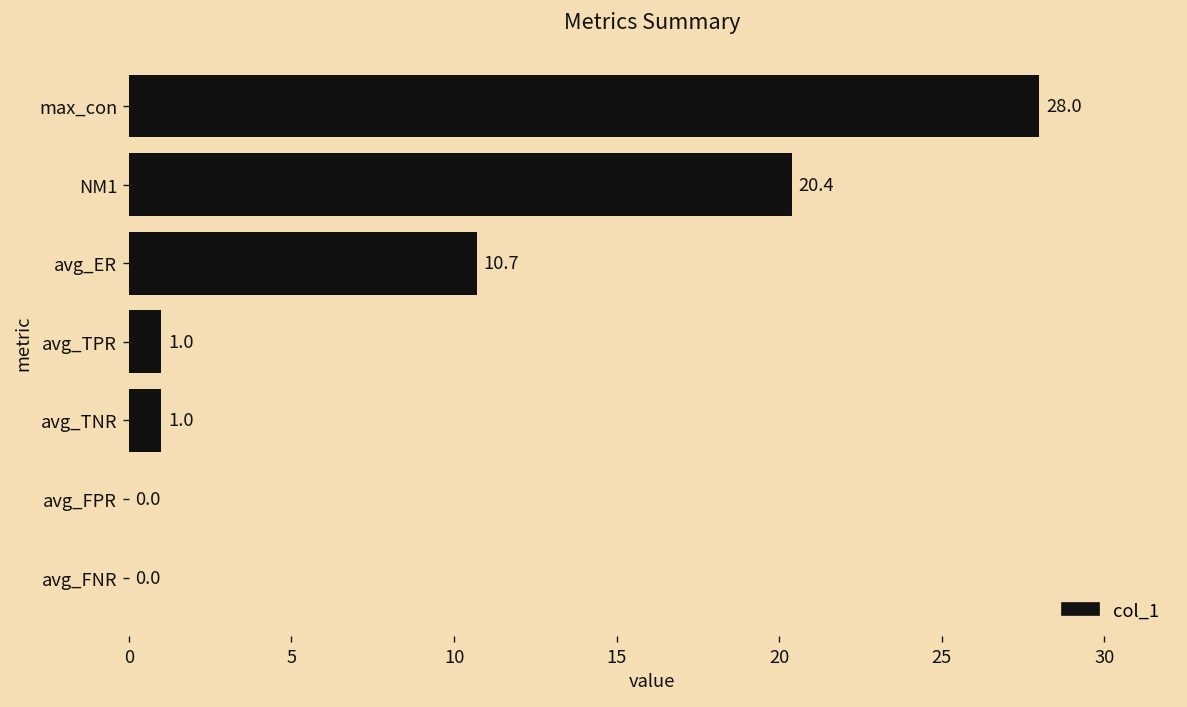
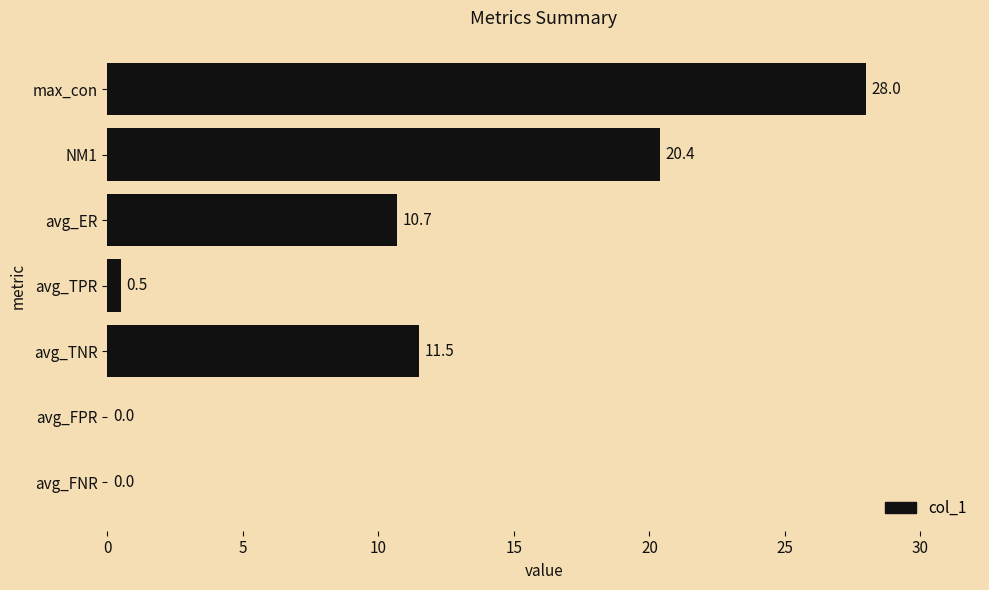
avg_TPR: 1.0 -> 0.5
avg_TNR: 1.0 -> 11.5
